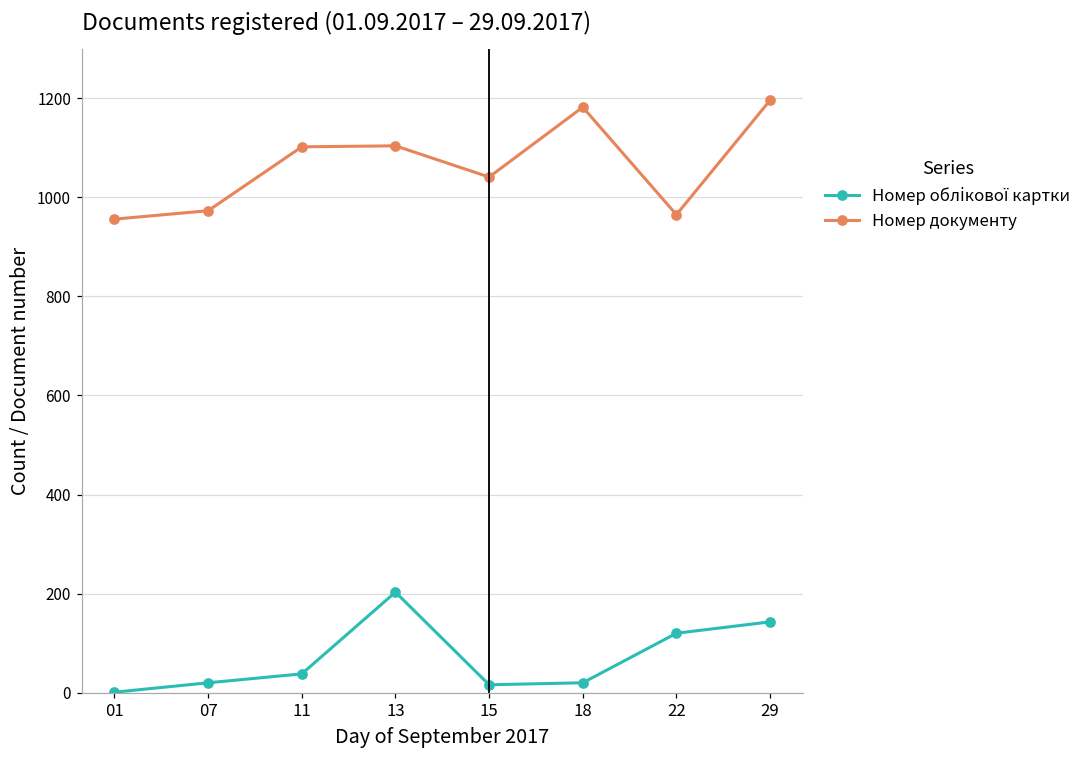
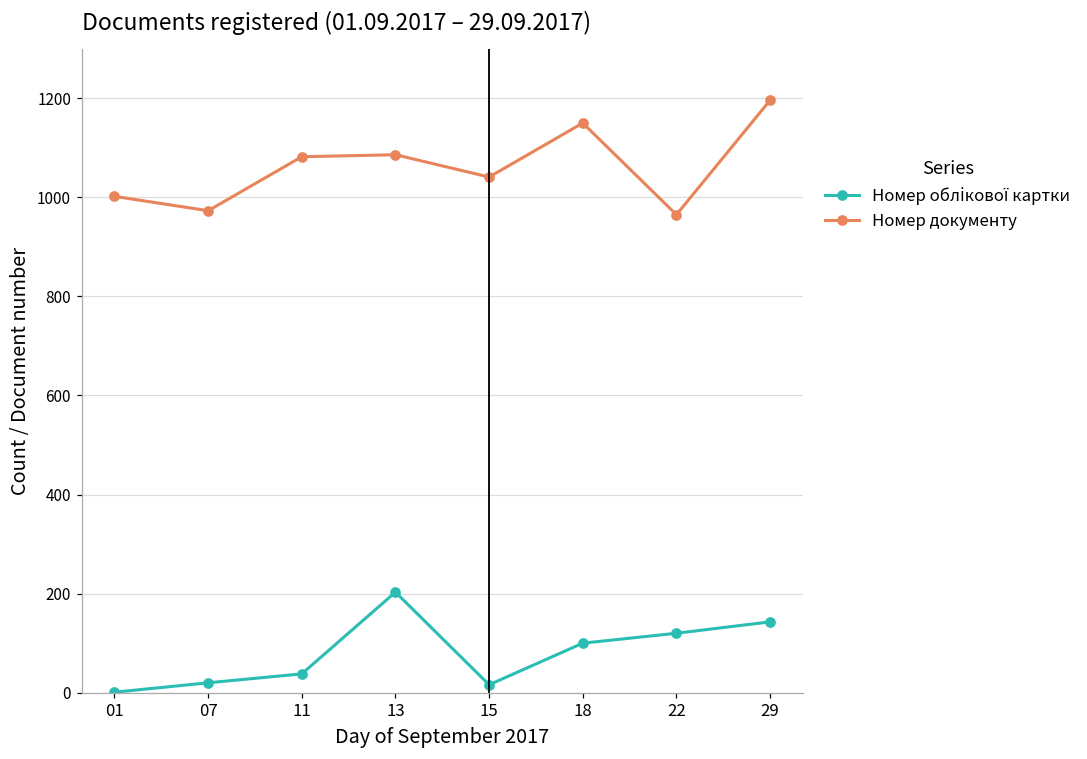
Номер документу, 01: 960 -> 1000
Номер документу, 11: 1100 -> 1080
Номер документу, 13: 1100 -> 1090
Номер облікової картки, 18: 20 -> 100
Номер документу, 18: 1180 -> 1150
